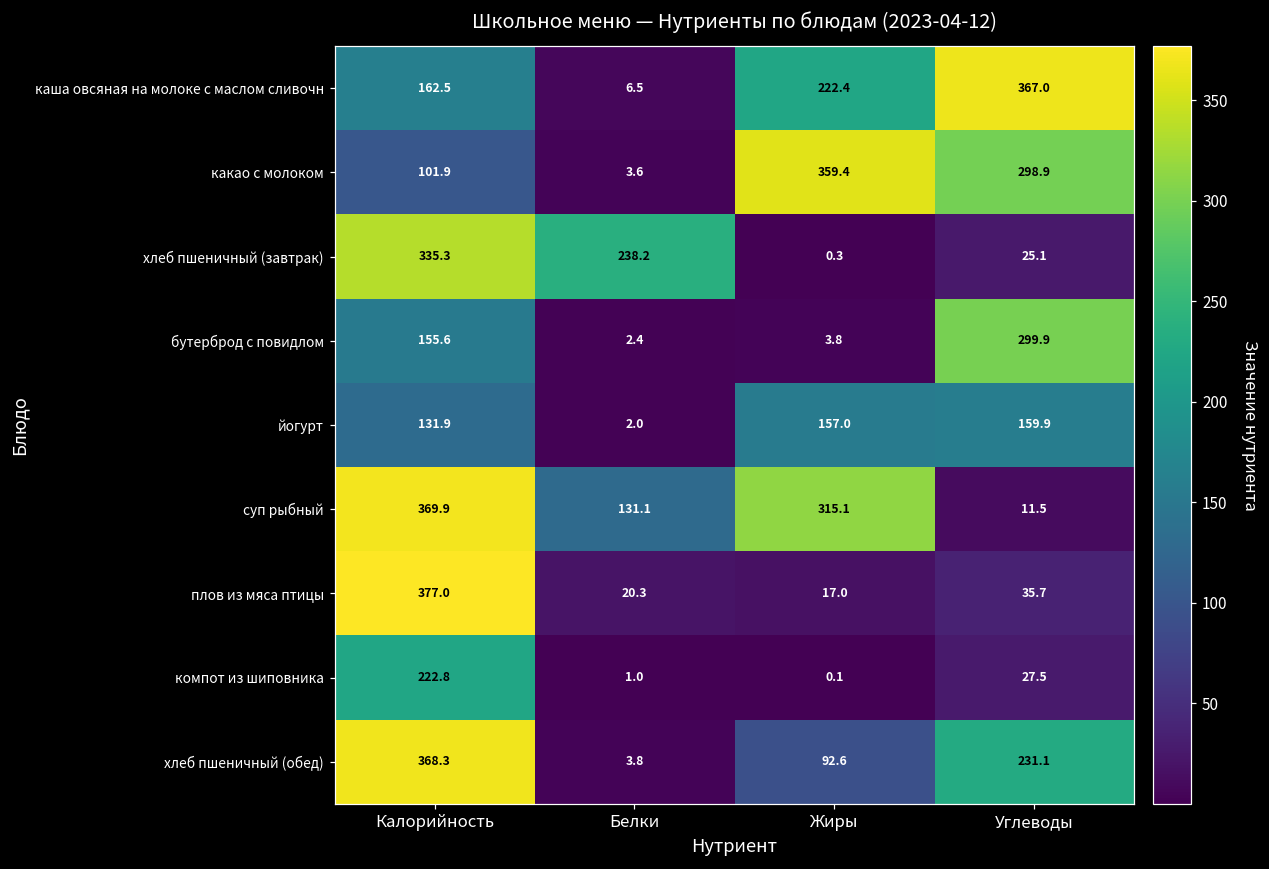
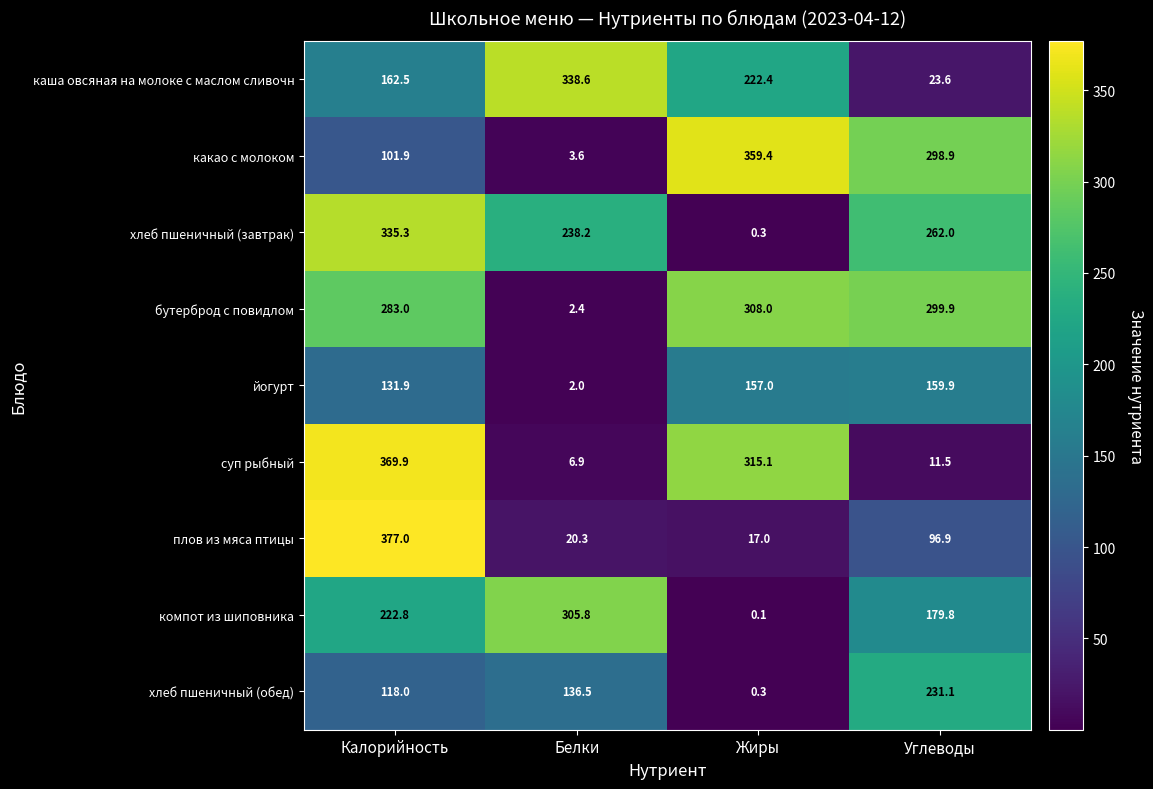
каша овсяная на молоке с маслом сливочн, Белки: 6.5 -> 338.6
каша овсяная на молоке с маслом сливочн, Углеводы: 367.0 -> 23.6
хлеб пшеничный (завтрак), Углеводы: 25.1 -> 262.0
бутерброд с повидлом, Калорийность: 155.6 -> 283.0
бутерброд с повидлом, Жиры: 3.8 -> 308.0
суп рыбный, Белки: 131.1 -> 6.9
плов из мяса птицы, Углеводы: 35.7 -> 96.9
компот из шиповника, Белки: 1.0 -> 305.8
компот из шиповника, Углеводы: 27.5 -> 179.8
хлеб пшеничный (обед), Калорийность: 368.3 -> 118.0
хлеб пшеничный (обед), Белки: 3.8 -> 136.5
хлеб пшеничный (обед), Жиры: 92.6 -> 0.3
